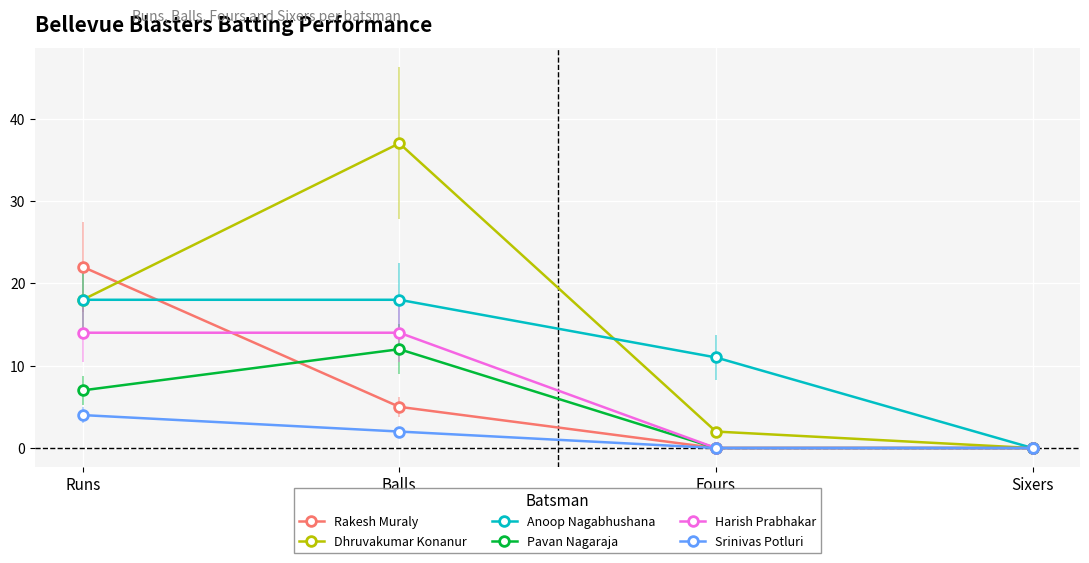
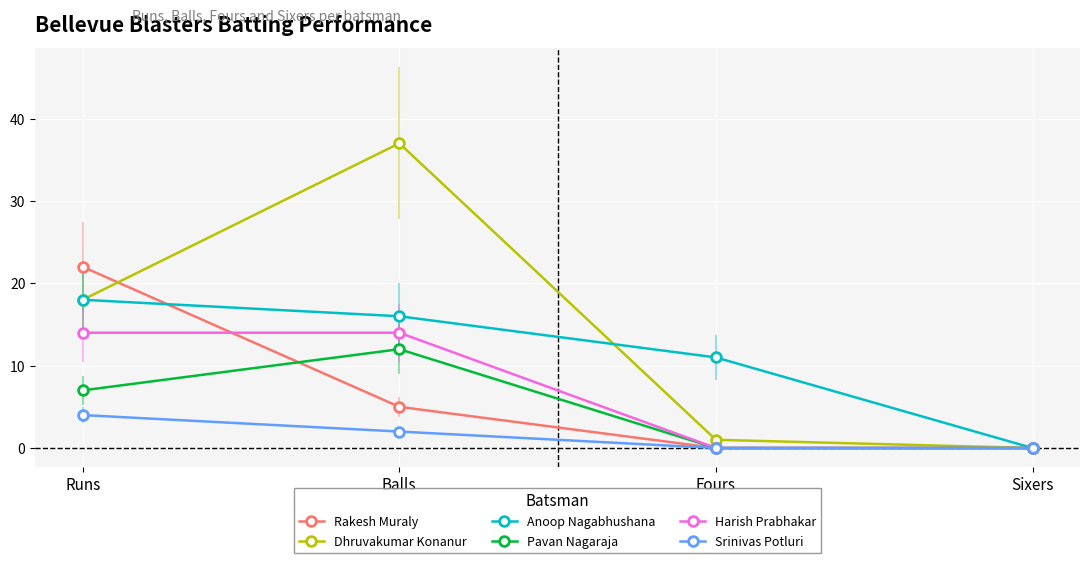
Anoop Nagabhushana, Balls: 18 -> 16
Dhruvakumar Konanur, Fours: 2 -> 1
